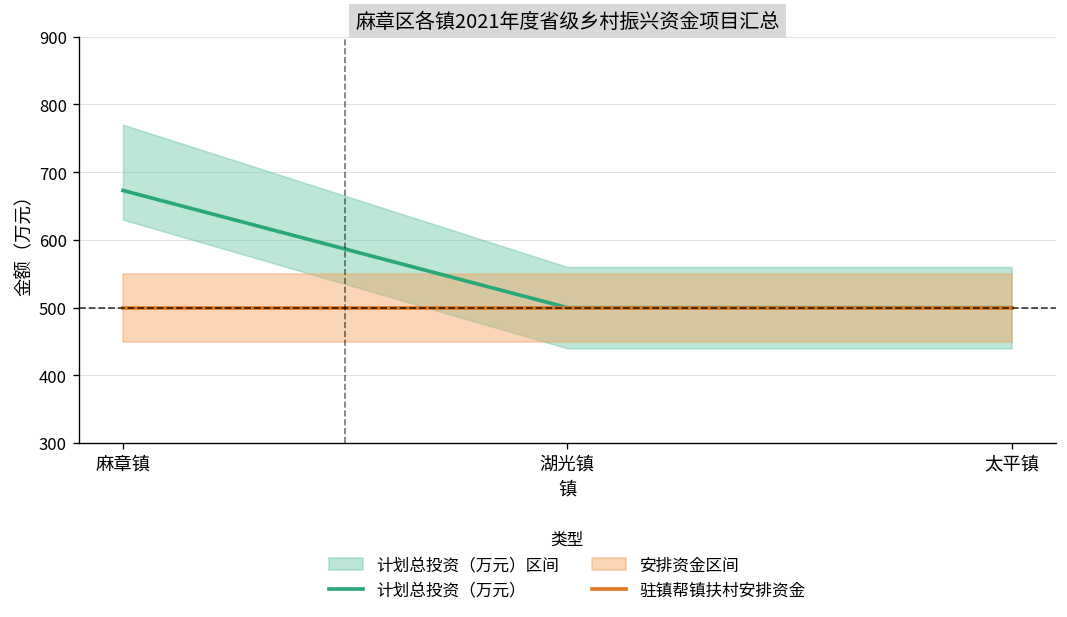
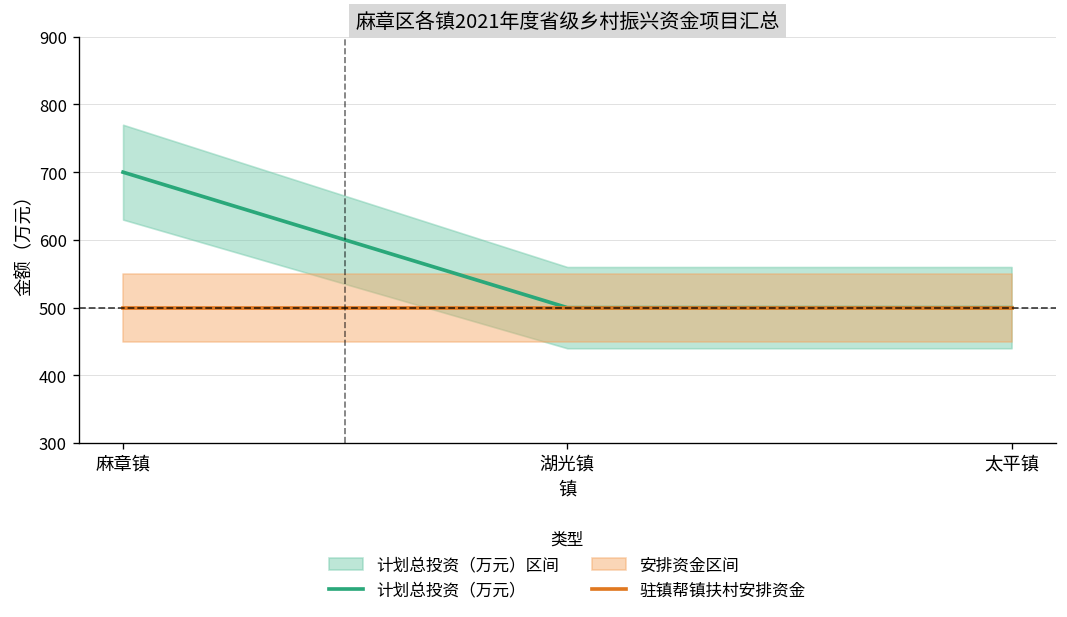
计划总投资（万元）, 麻章镇: 670 -> 700
